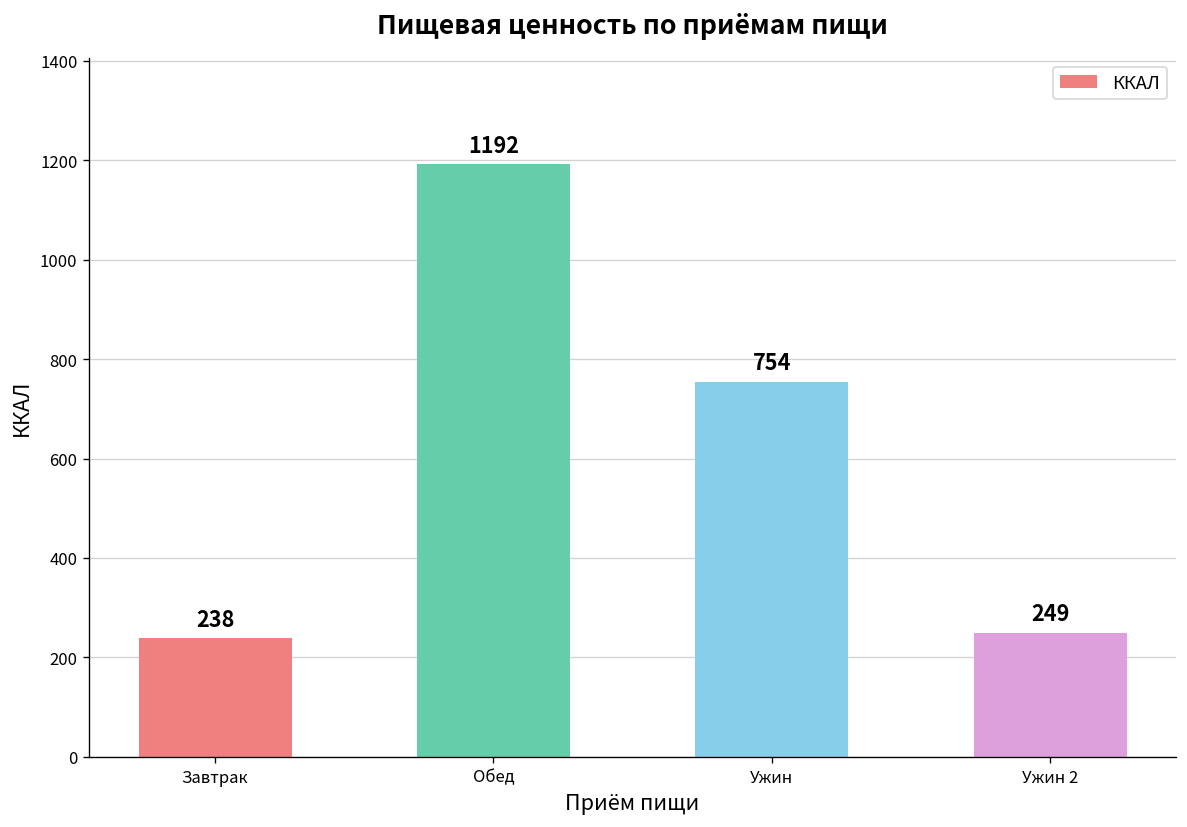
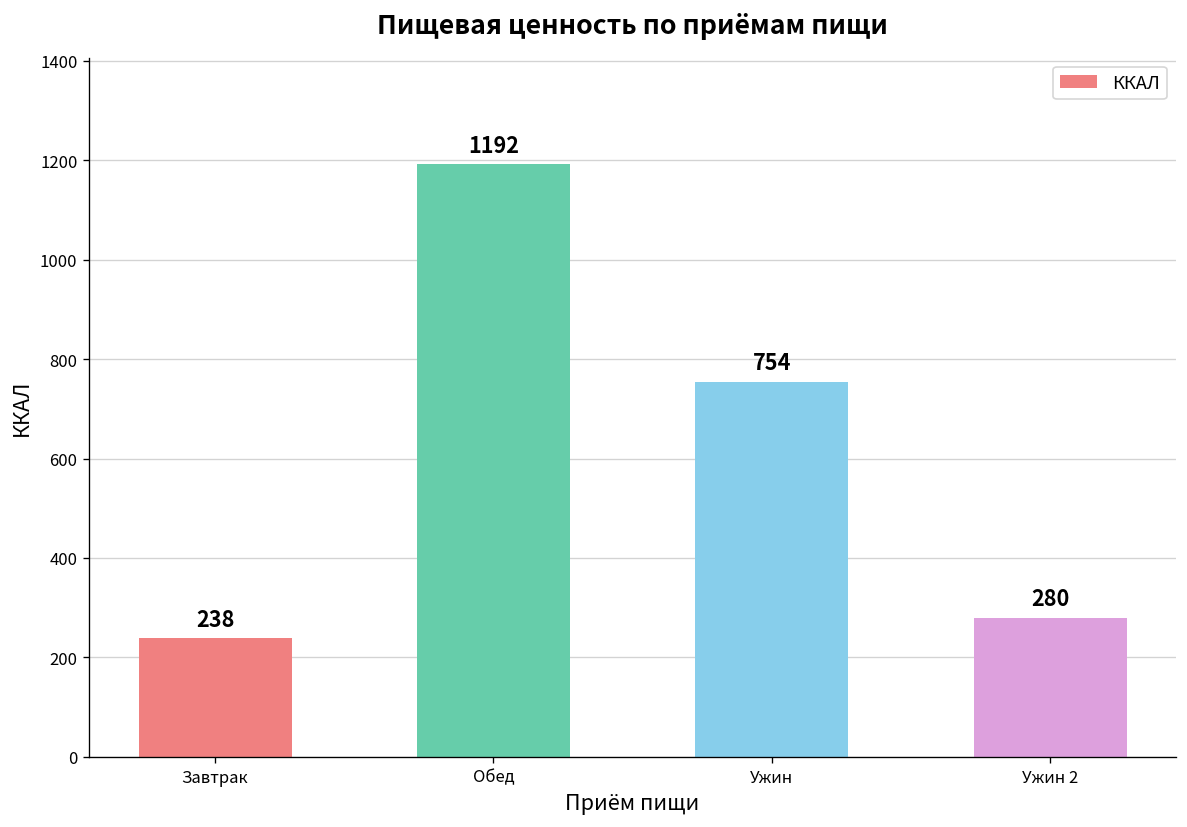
Ужин 2: 249 -> 280
